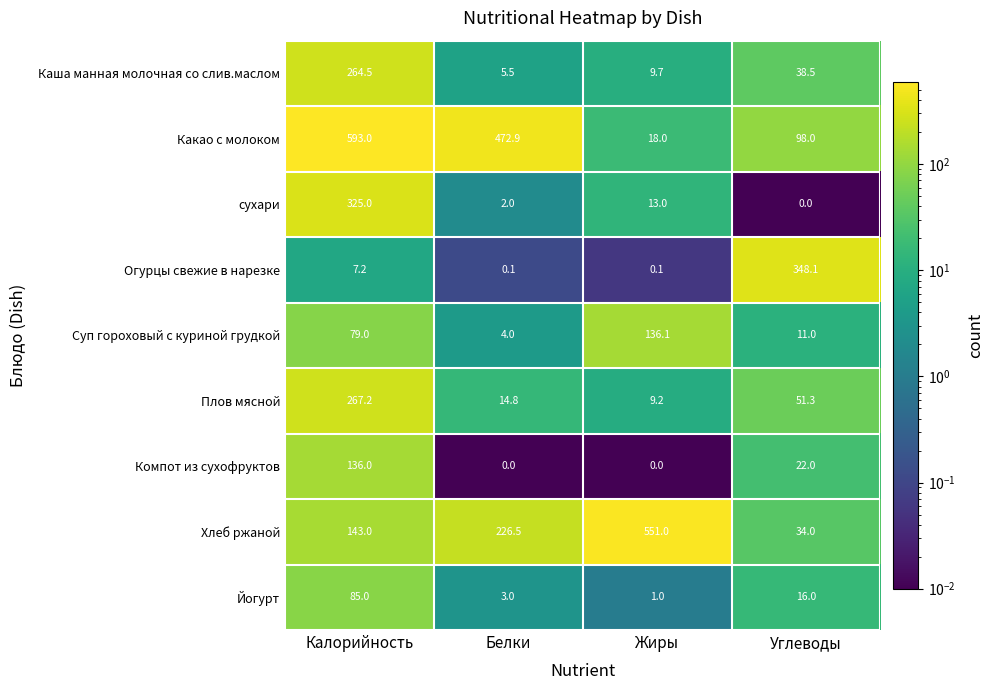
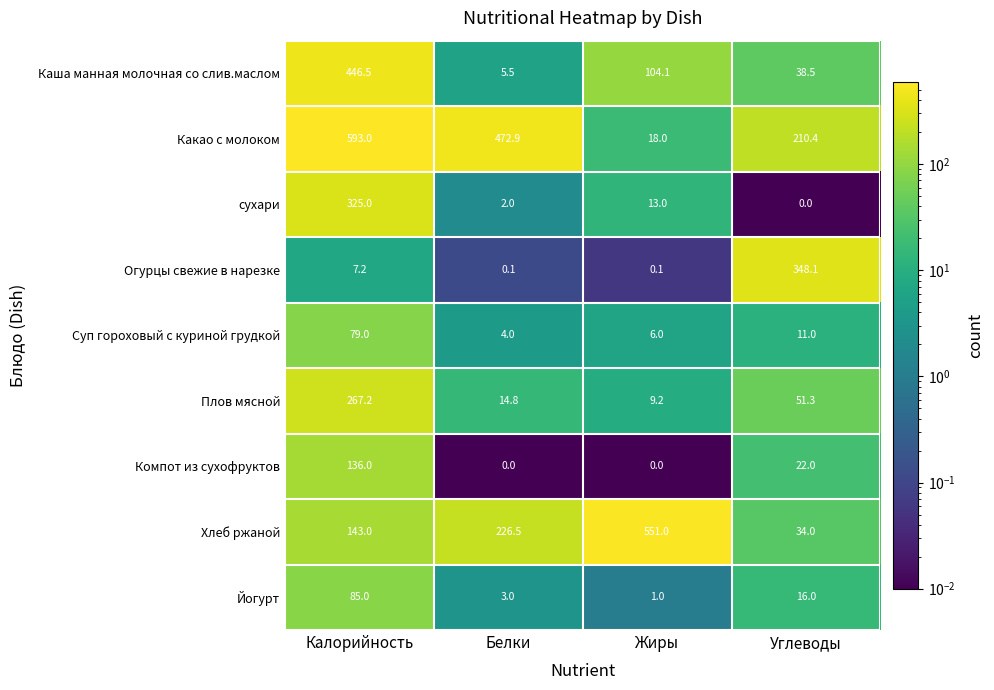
Каша манная молочная со слив.маслом, Калорийность: 264.5 -> 446.5
Каша манная молочная со слив.маслом, Жиры: 9.7 -> 104.1
Какао с молоком, Углеводы: 98.0 -> 210.4
Суп гороховый с куриной грудкой, Жиры: 136.1 -> 6.0
